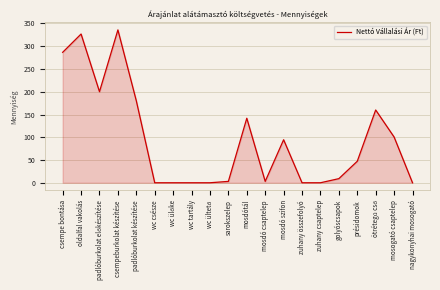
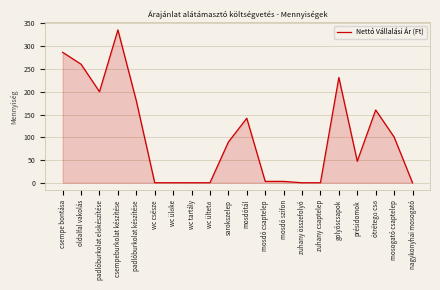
oldalfal vakolás: 330 -> 260
sarokszelep: 0 -> 90
mosdó szifon: 100 -> 0
golyóscsapok: 10 -> 230
